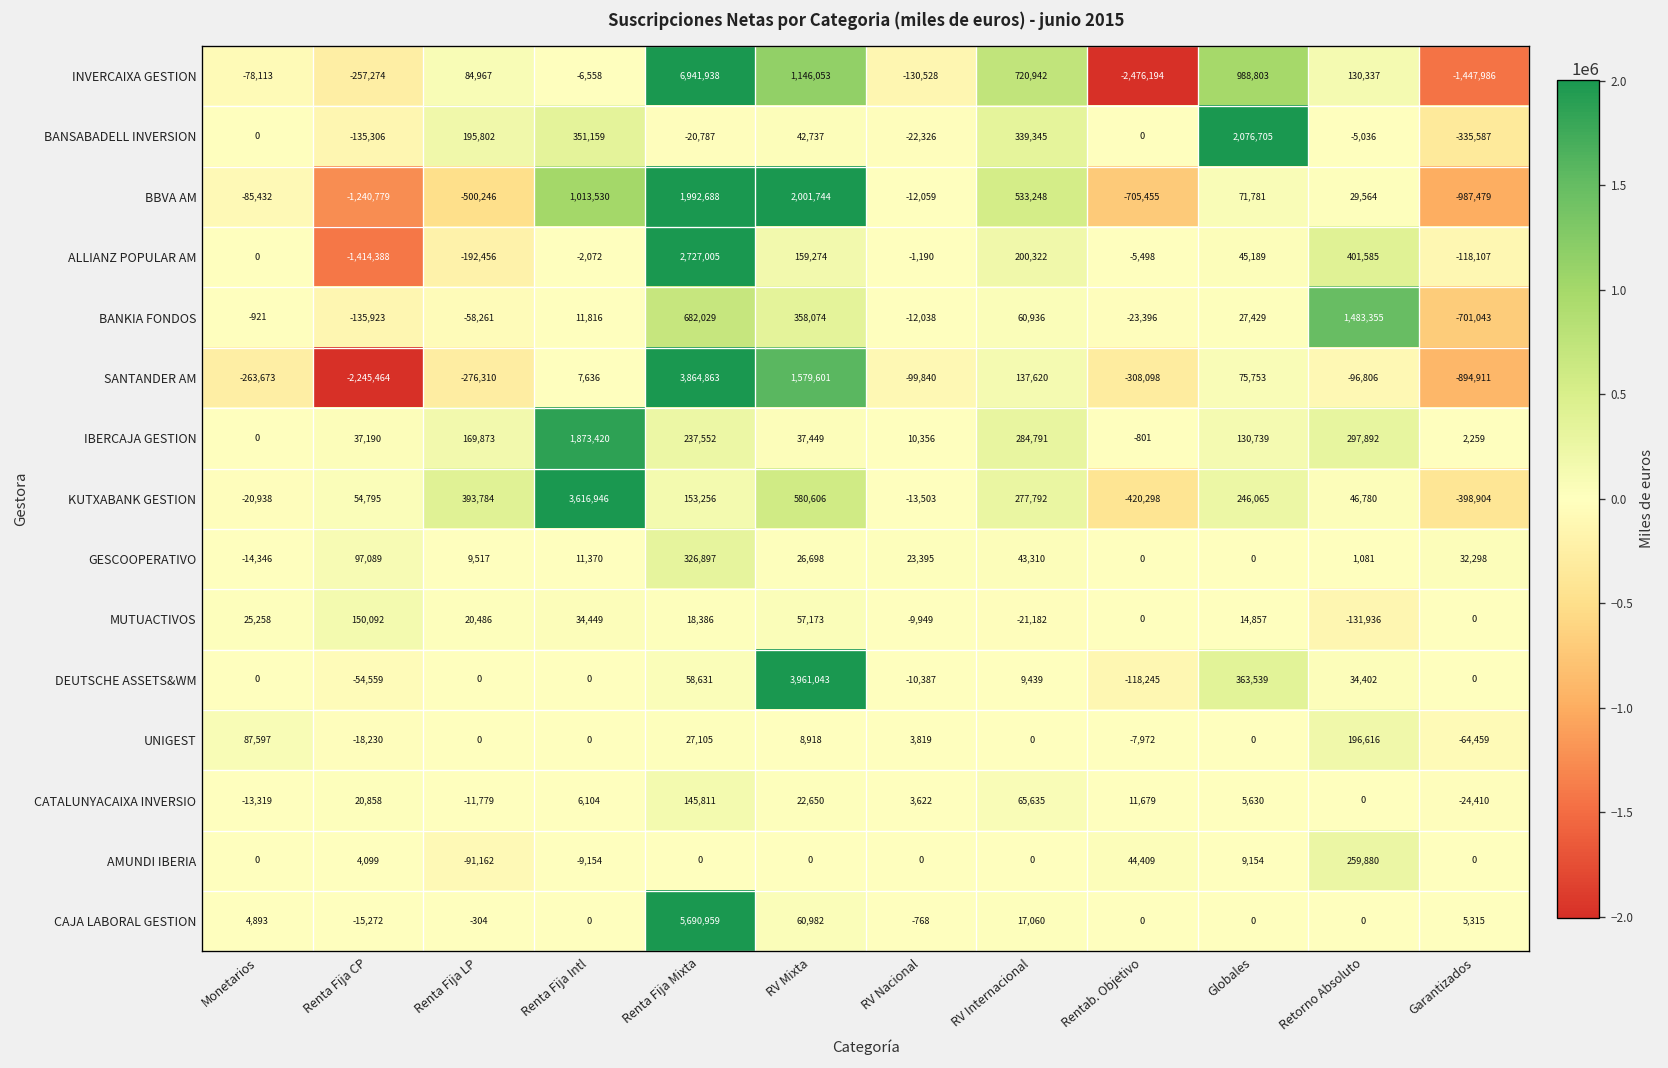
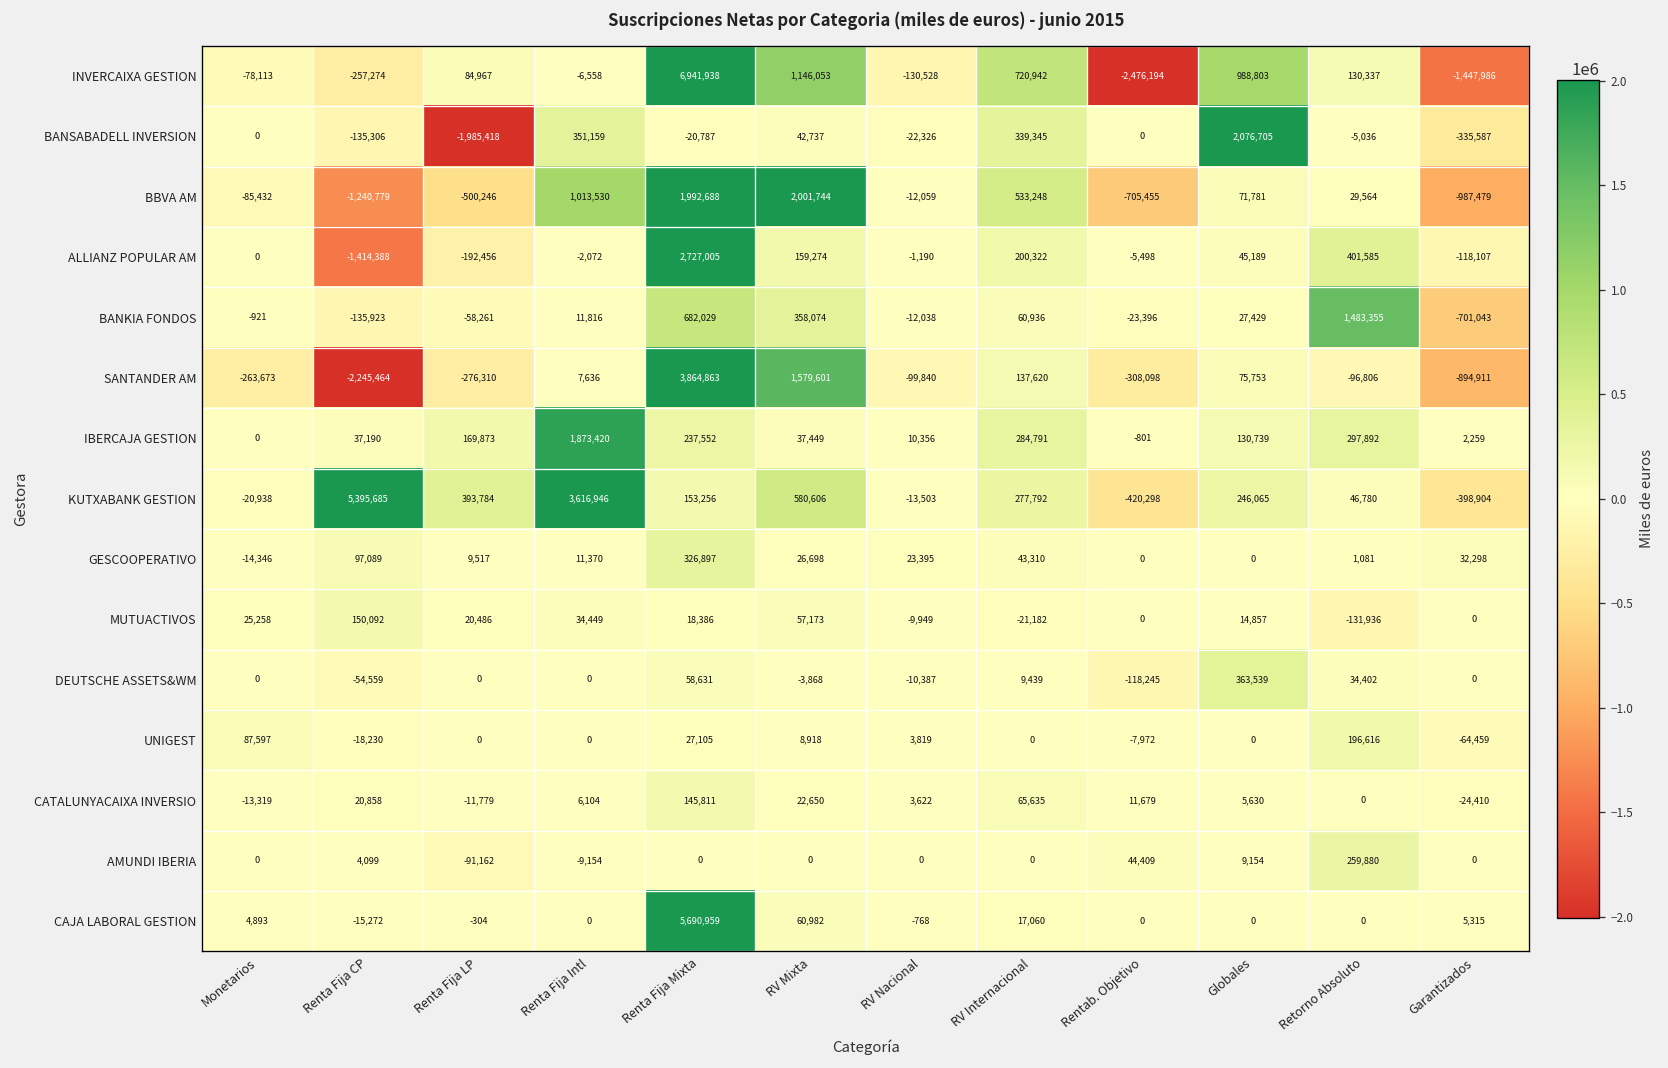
BANSABADELL INVERSION, Renta Fija LP: 195,802 -> -1,985,418
KUTXABANK GESTION, Renta Fija CP: 54,795 -> 5,395,685
DEUTSCHE ASSETS&WM, RV Mixta: 3,961,043 -> -3,868
